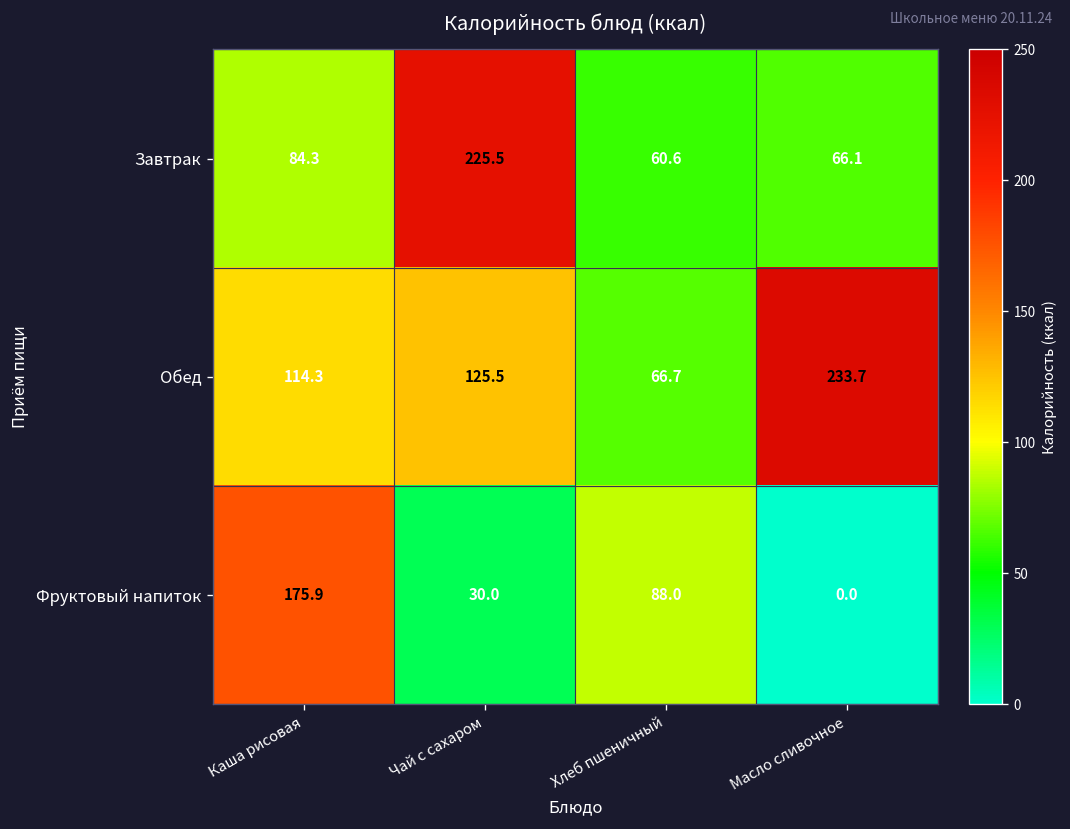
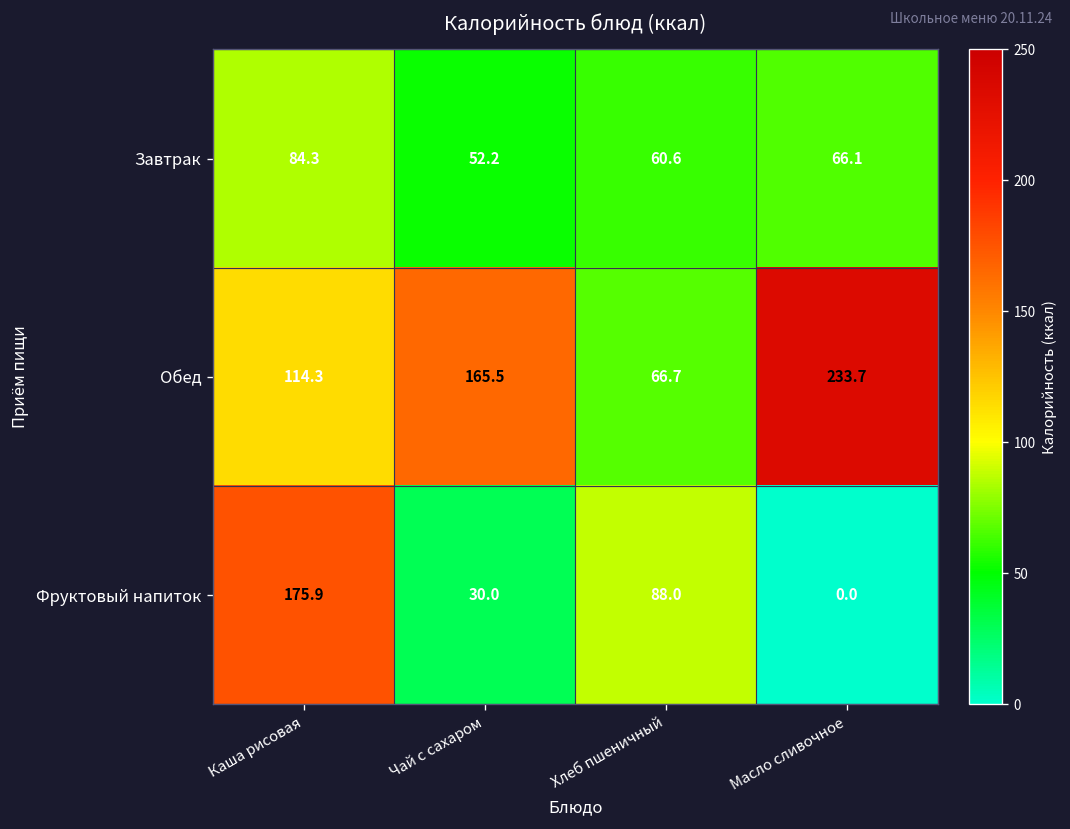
Завтрак, Чай с сахаром: 225.5 -> 52.2
Обед, Чай с сахаром: 125.5 -> 165.5
